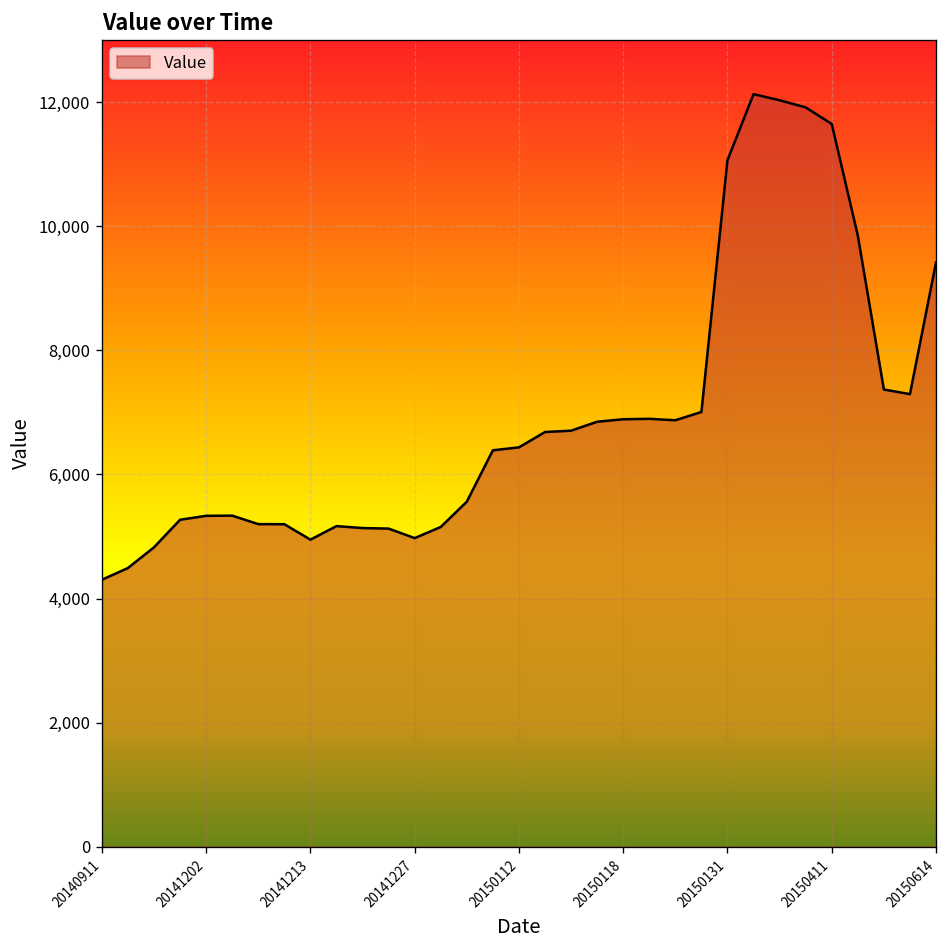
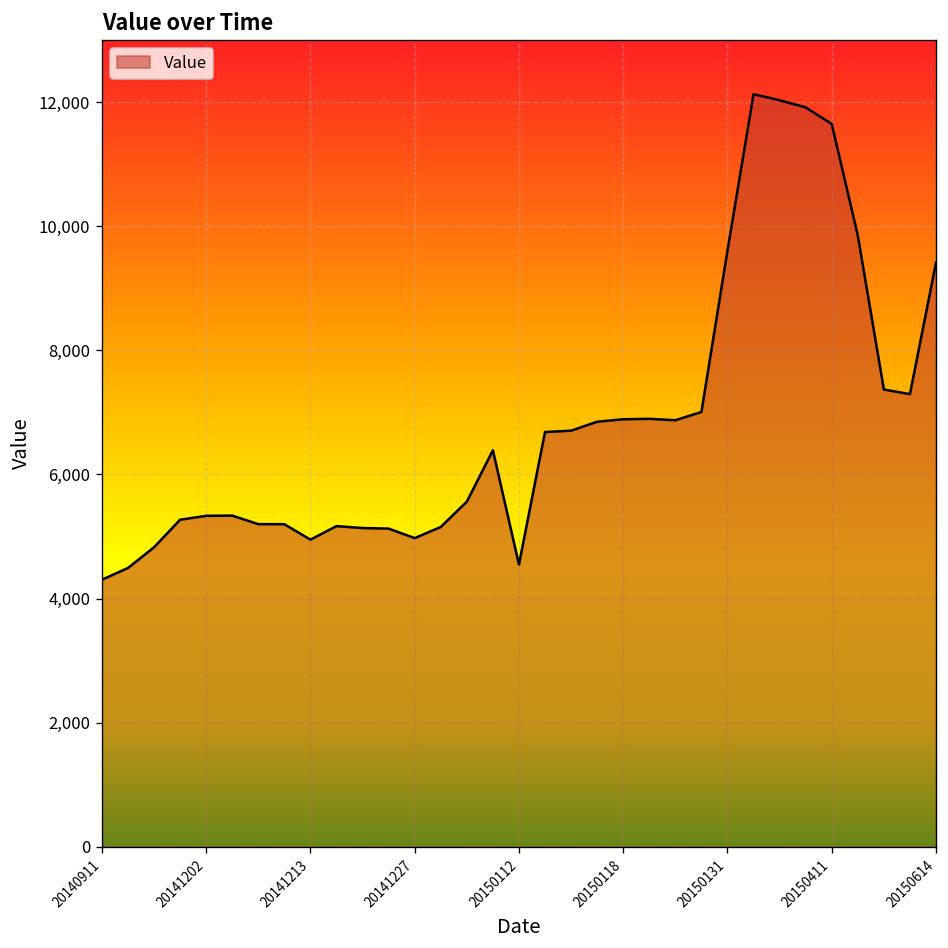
20150112: 6,400 -> 4,500
20150131: 11,100 -> 9,600
